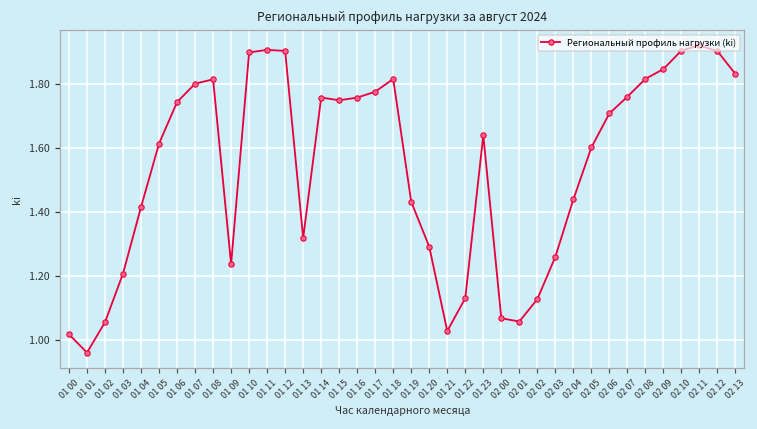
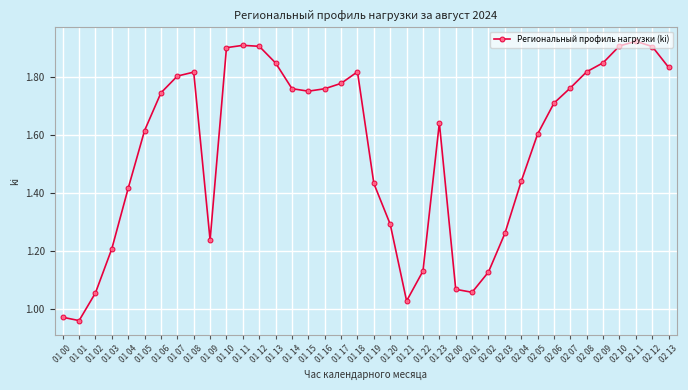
01 00: 1.02 -> 0.97
01 13: 1.32 -> 1.85
